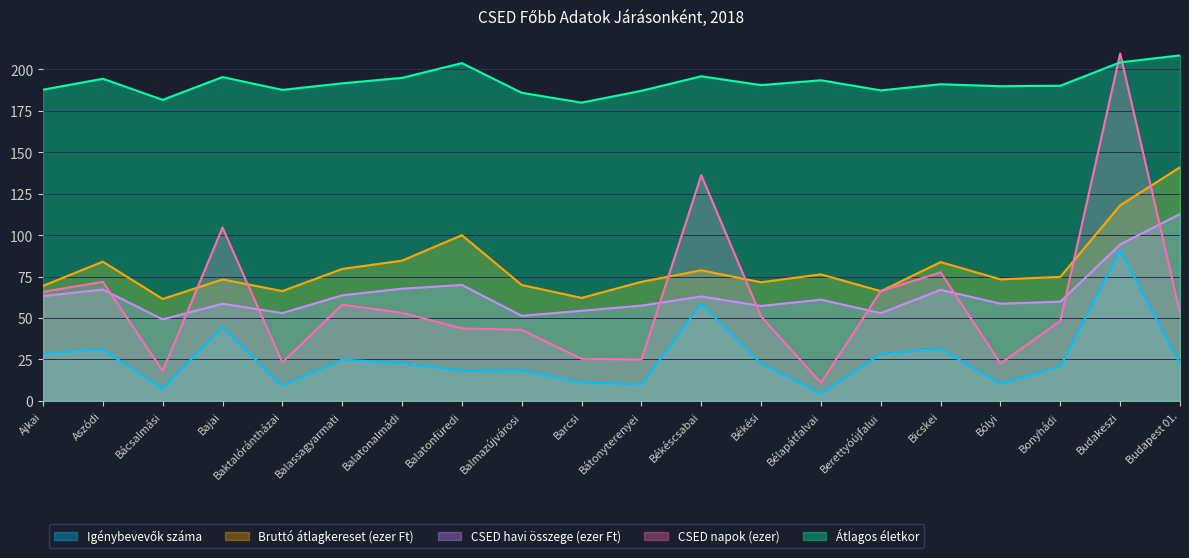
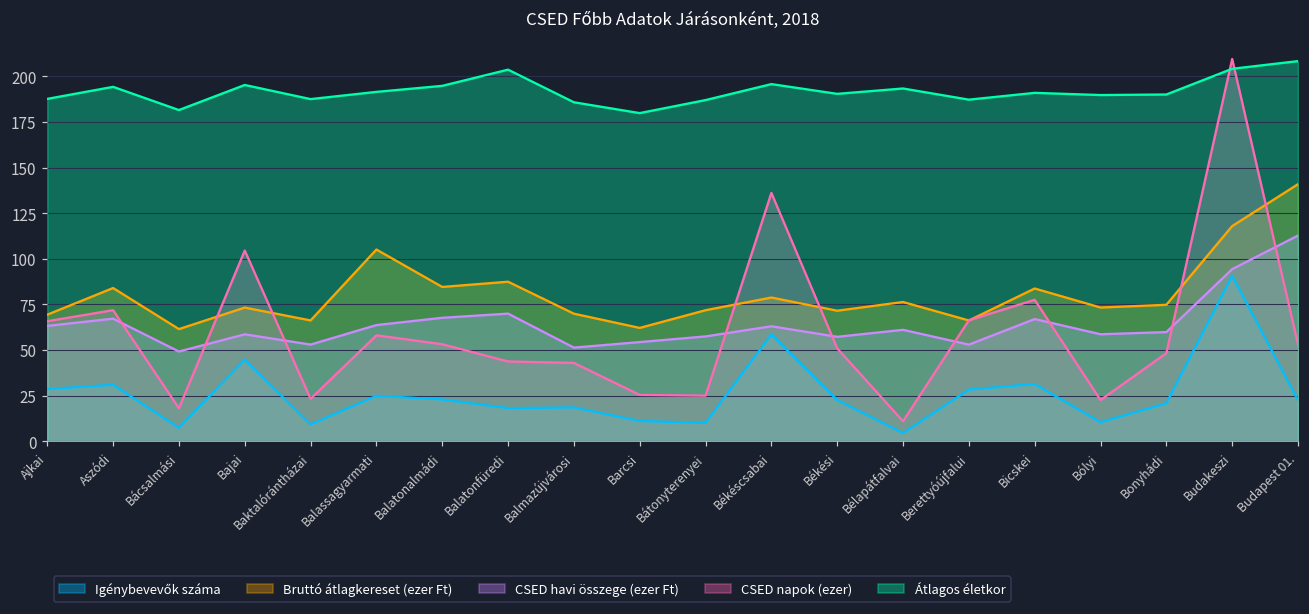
Bruttó átlagkereset (ezer Ft), Balassagyarmati: 80 -> 105
Bruttó átlagkereset (ezer Ft), Balatonfüredi: 100 -> 87
